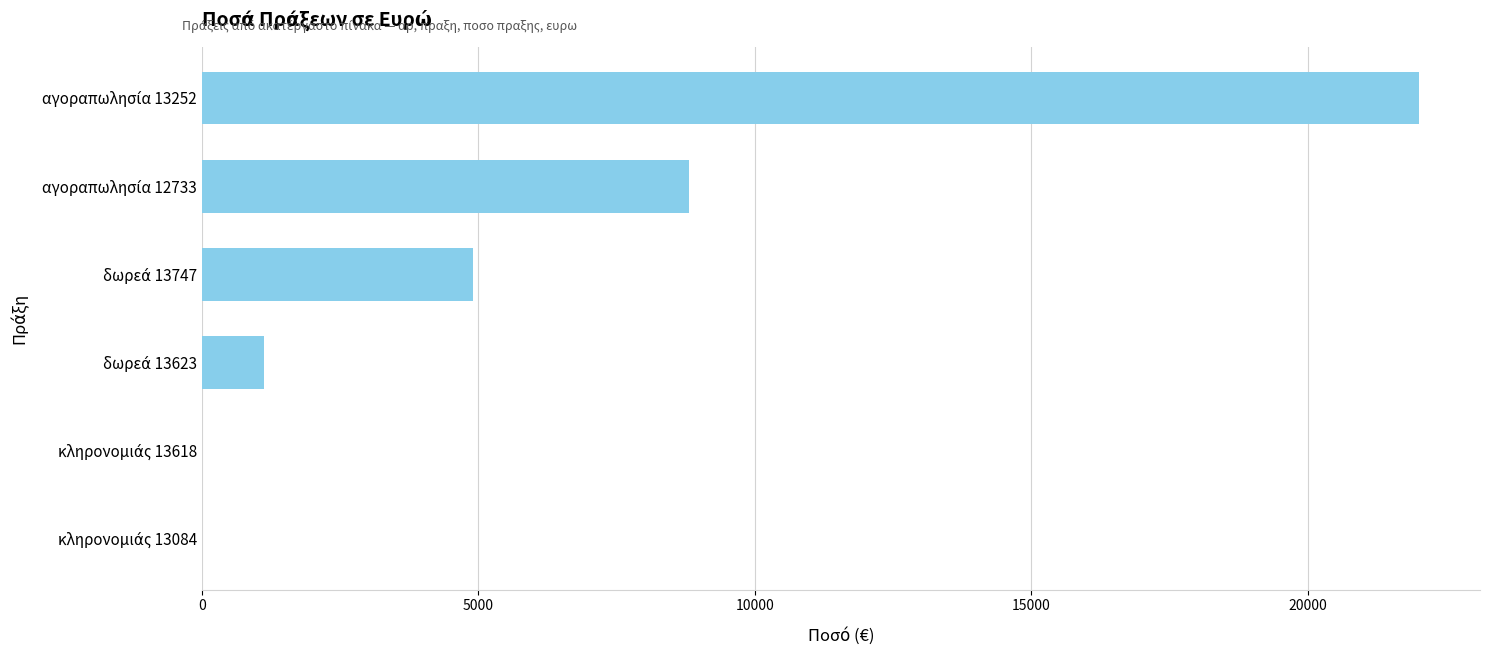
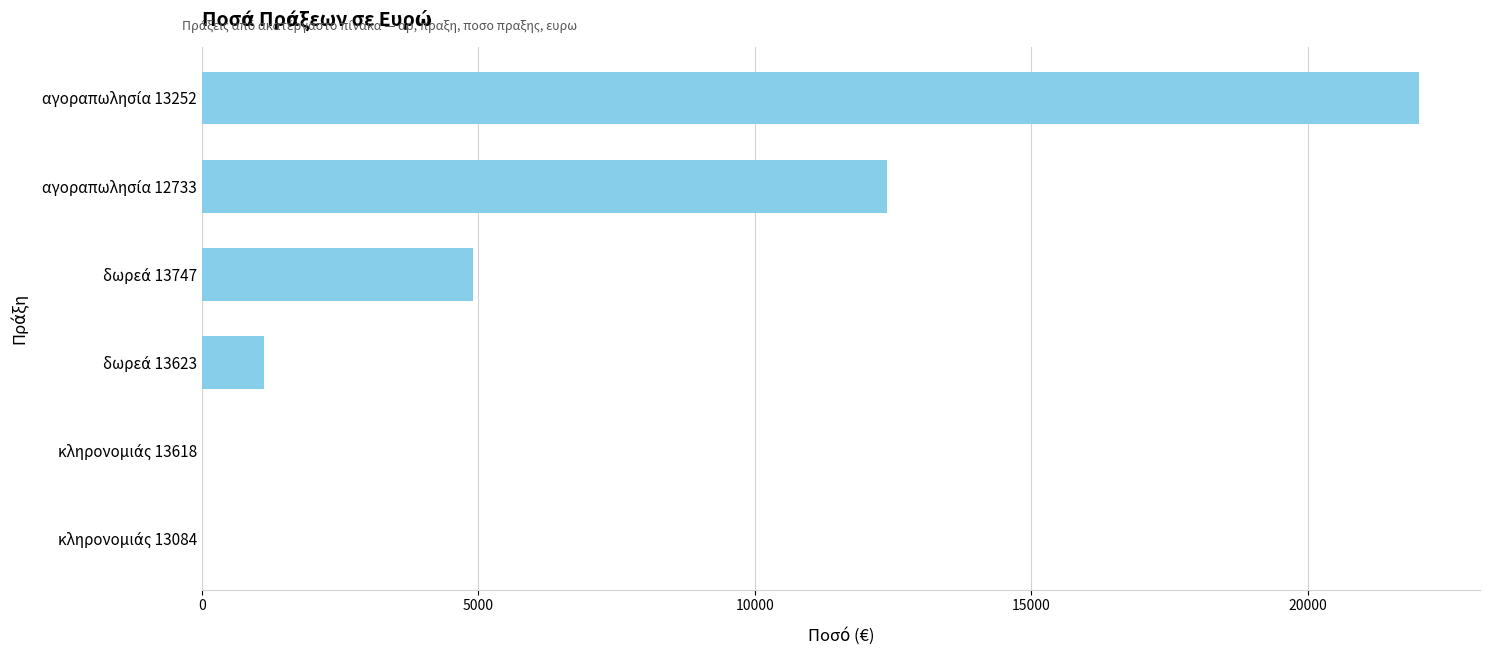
αγοραπωλησία 12733: 8800 -> 12400
